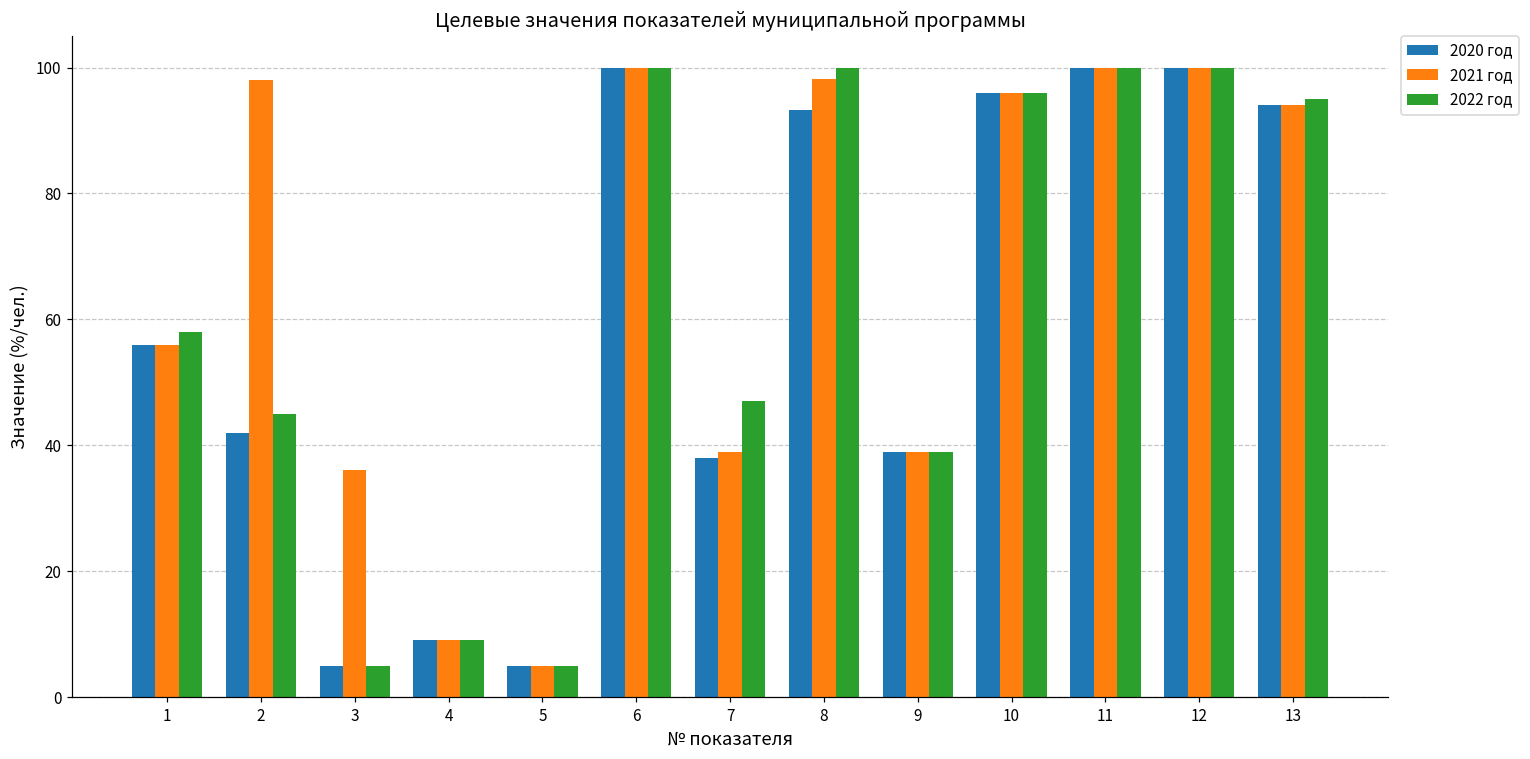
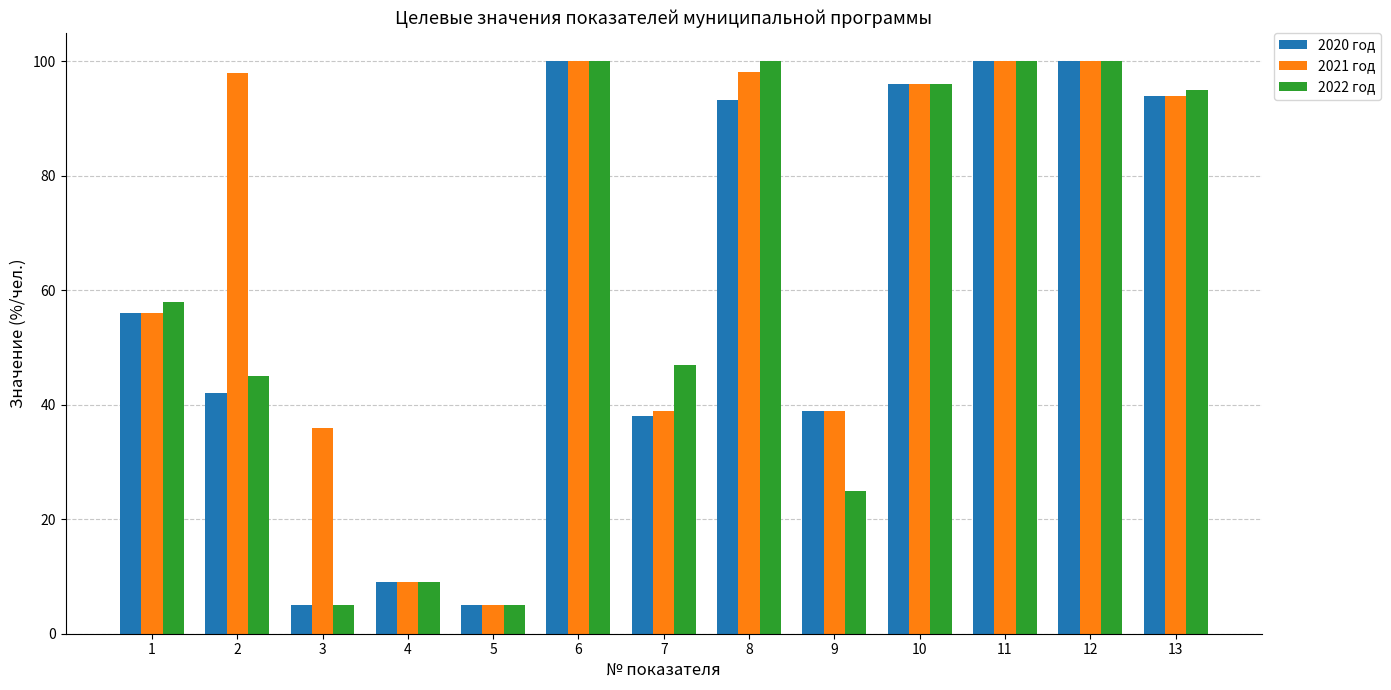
2022 год, 9: 39 -> 25
